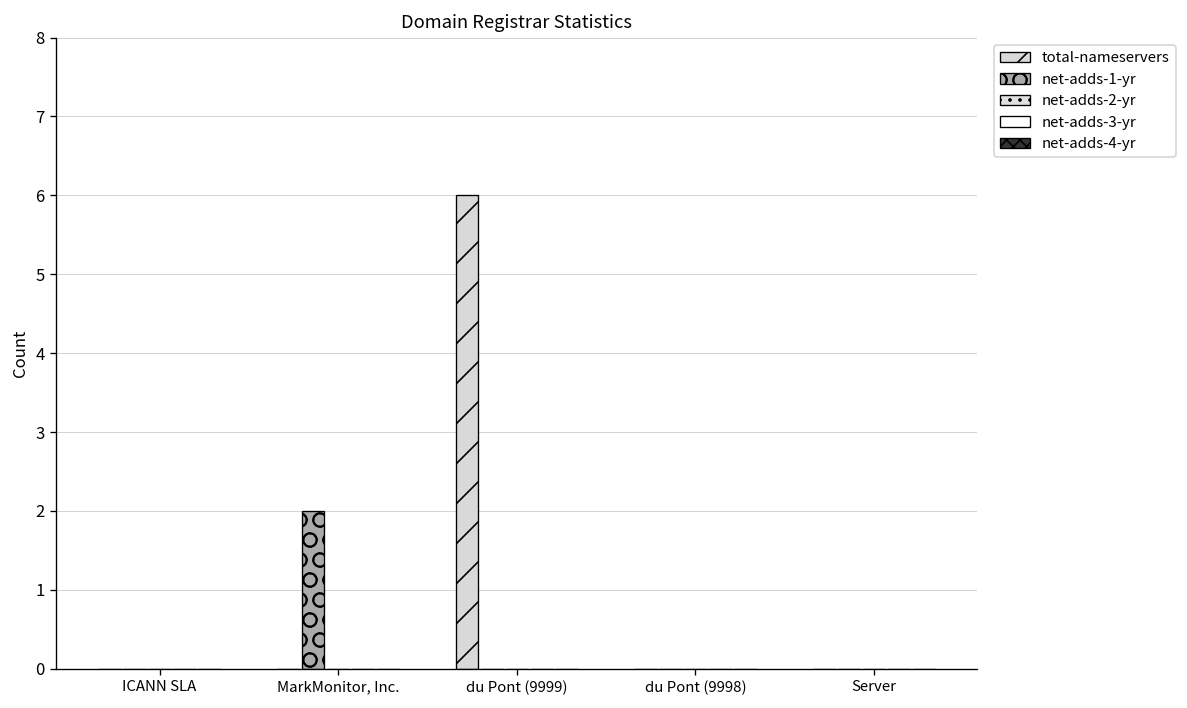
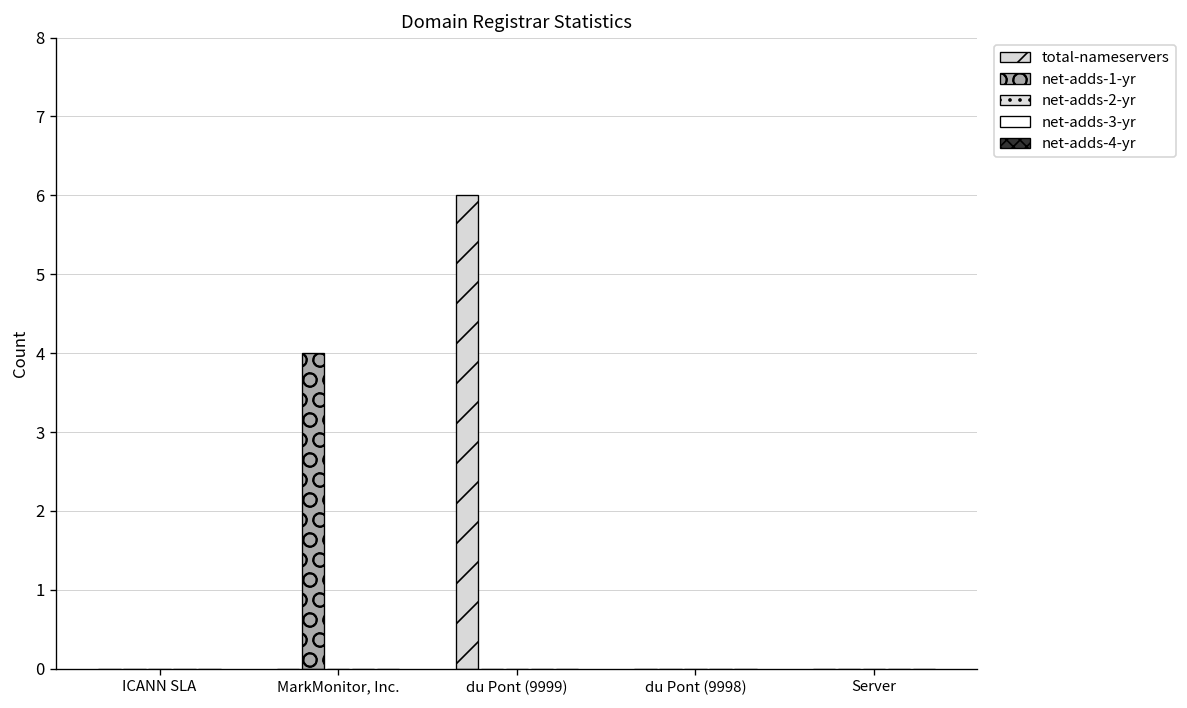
net-adds-1-yr, MarkMonitor, Inc.: 2 -> 4
